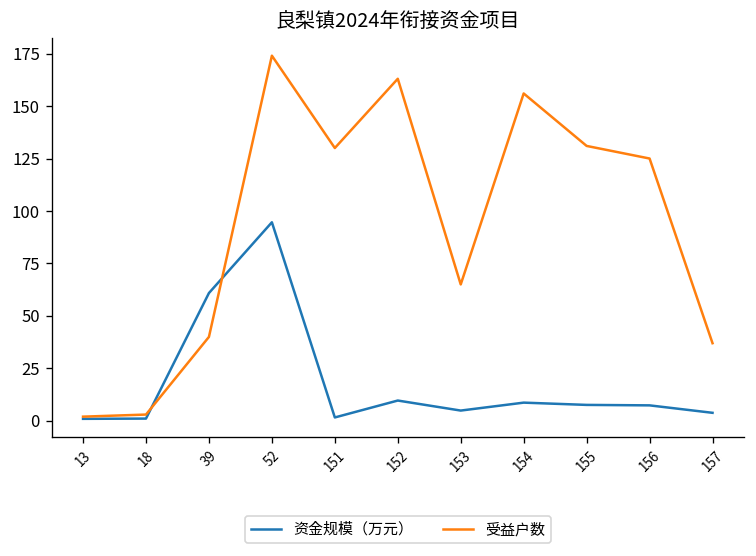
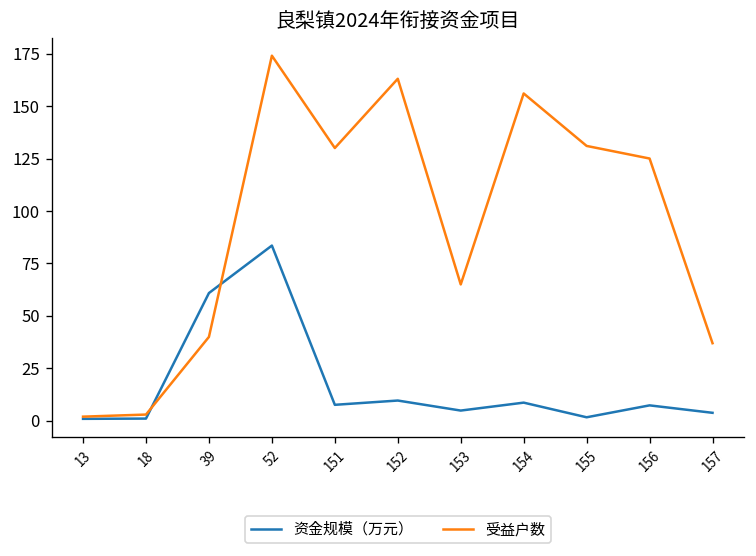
资金规模（万元）, 52: 95 -> 84
资金规模（万元）, 151: 2 -> 8
资金规模（万元）, 155: 8 -> 2
